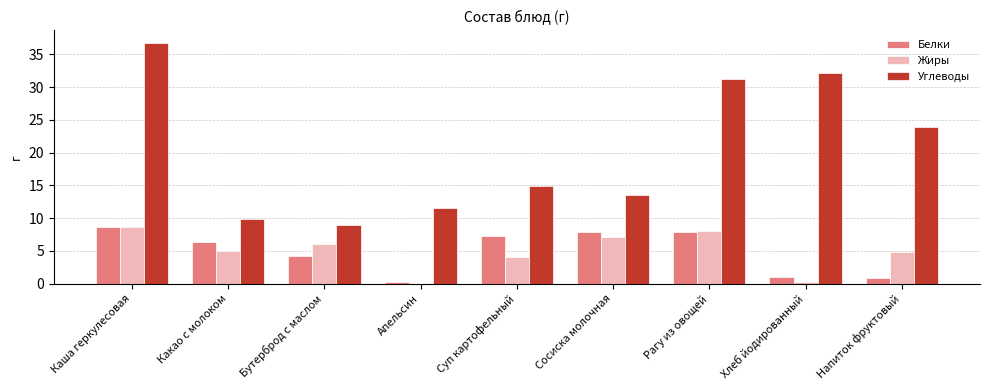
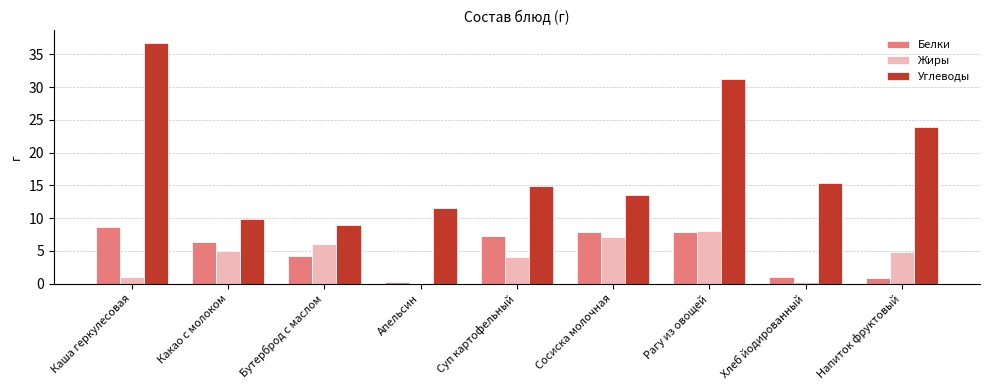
Жиры, Каша геркулесовая: 9 -> 1
Углеводы, Хлеб йодированный: 32 -> 15
